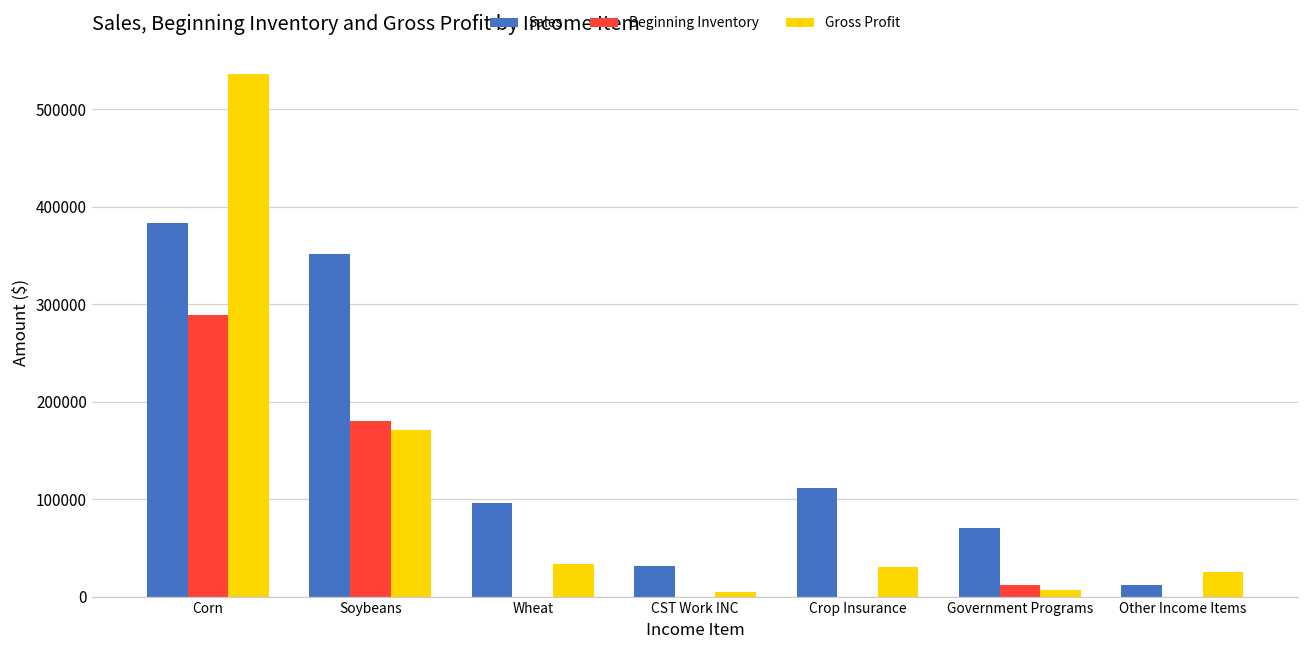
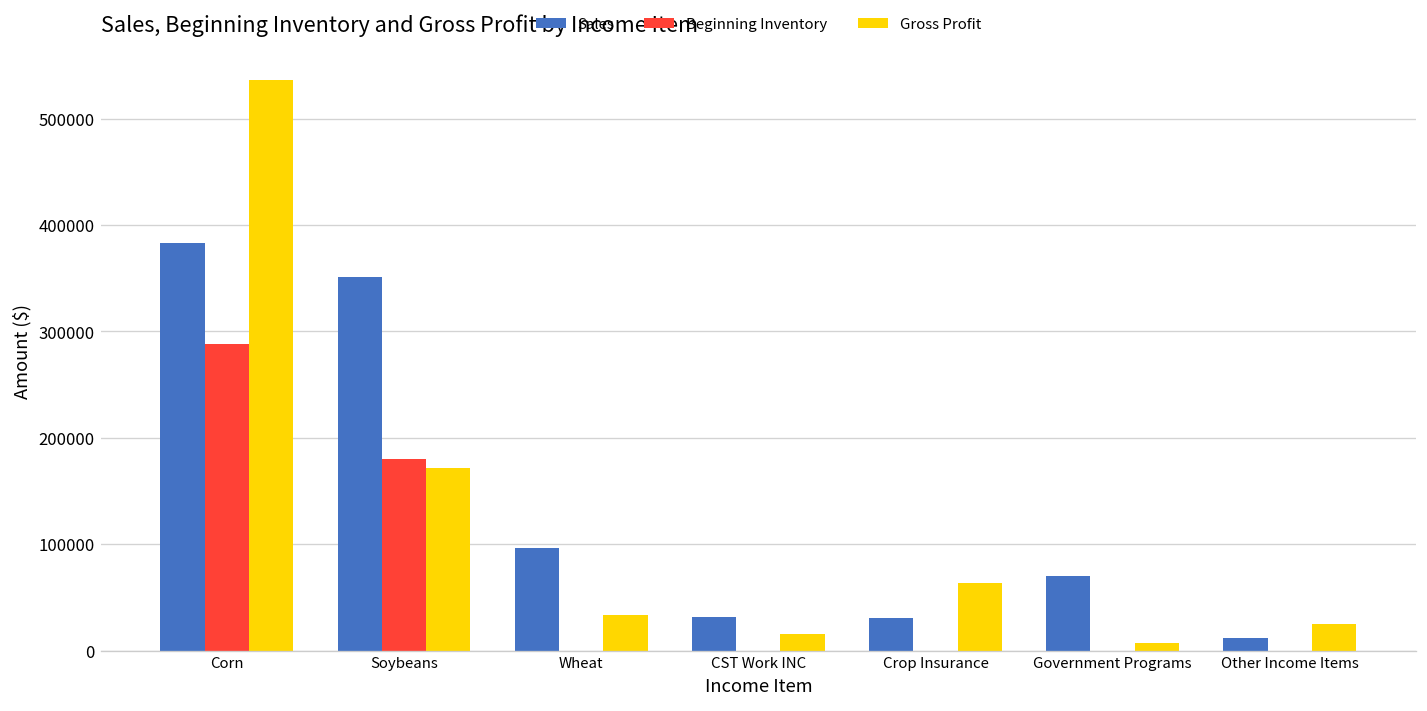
Gross Profit, CST Work INC: 0 -> 20000
Sales, Crop Insurance: 110000 -> 30000
Gross Profit, Crop Insurance: 30000 -> 60000
Beginning Inventory, Government Programs: 10000 -> 0
